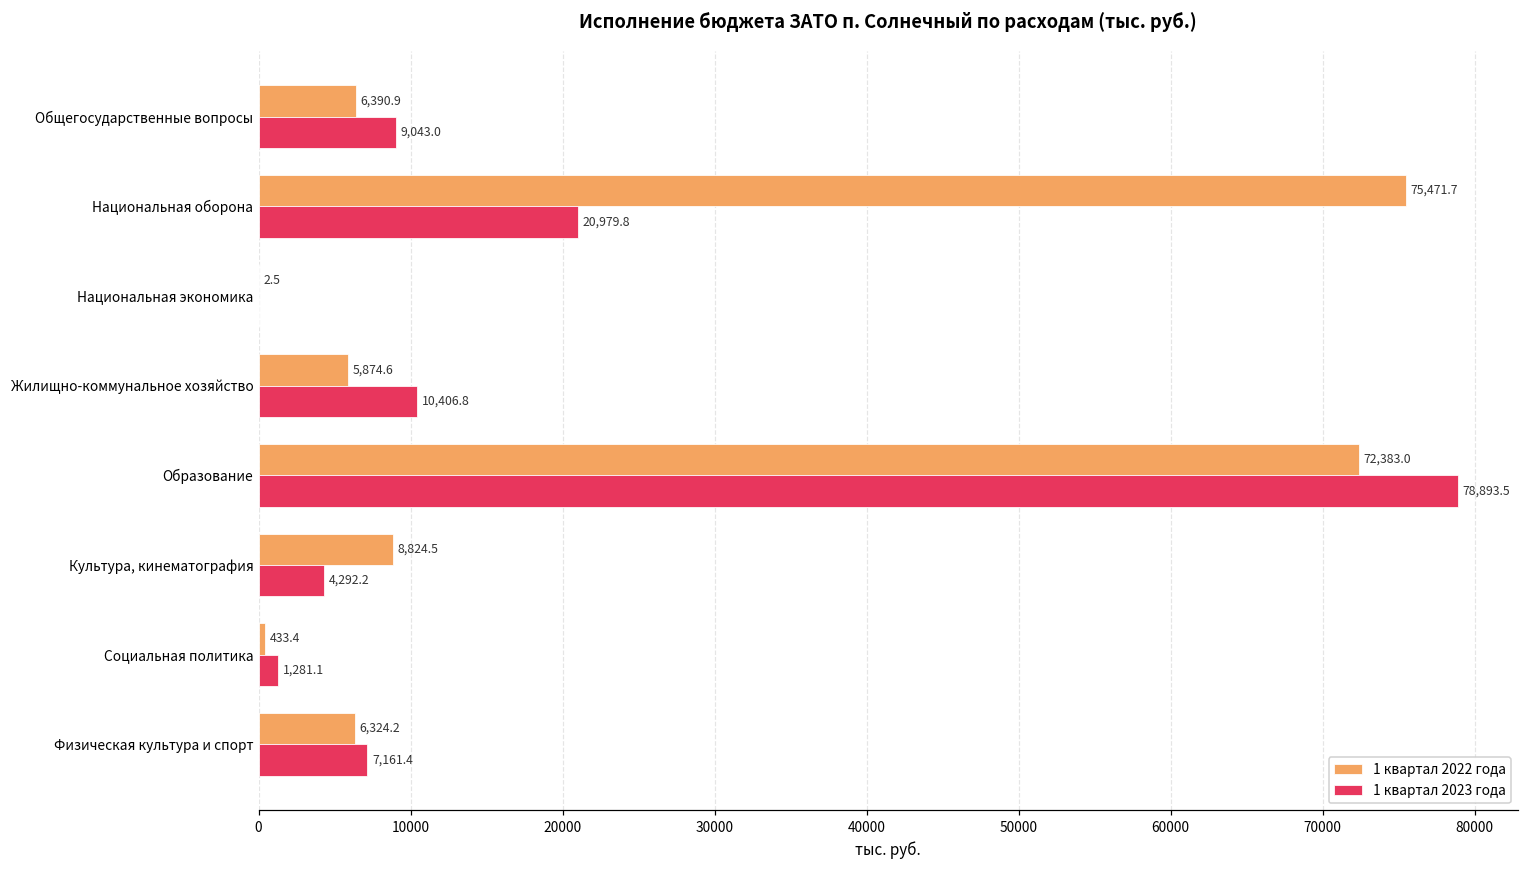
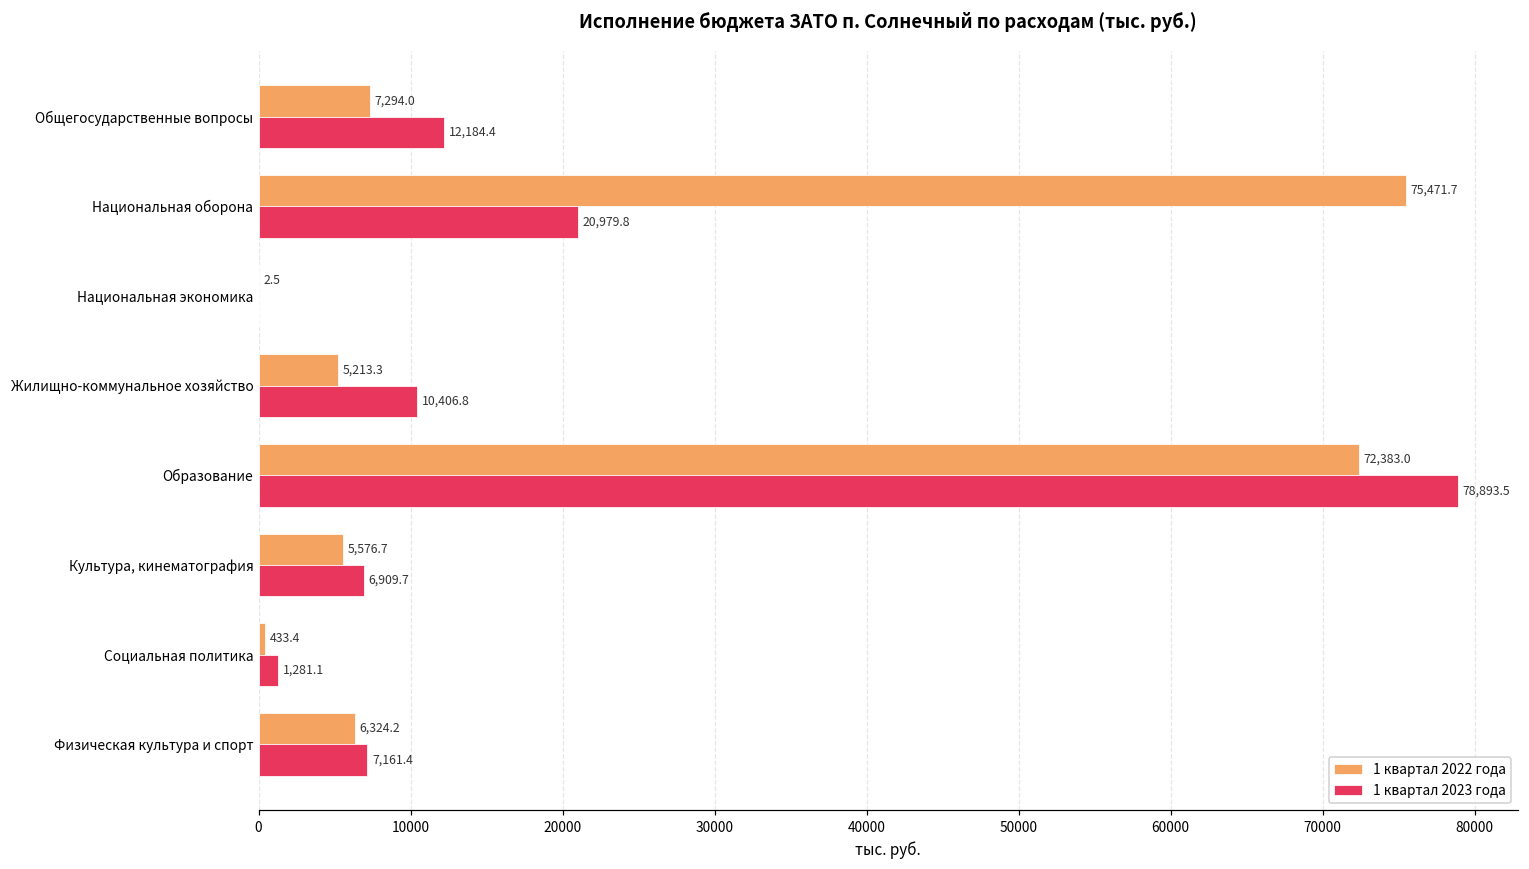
1 квартал 2022 года, Общегосударственные вопросы: 6,390.9 -> 7,294.0
1 квартал 2023 года, Общегосударственные вопросы: 9,043.0 -> 12,184.4
1 квартал 2022 года, Жилищно-коммунальное хозяйство: 5,874.6 -> 5,213.3
1 квартал 2022 года, Культура, кинематография: 8,824.5 -> 5,576.7
1 квартал 2023 года, Культура, кинематография: 4,292.2 -> 6,909.7
